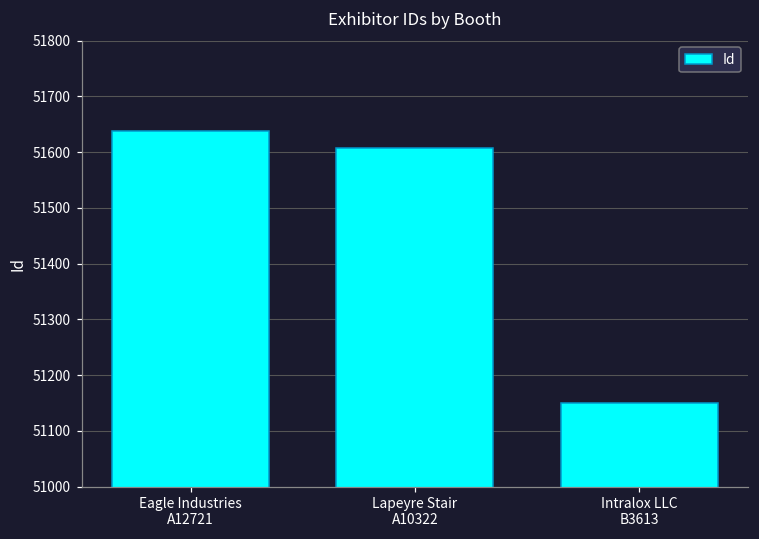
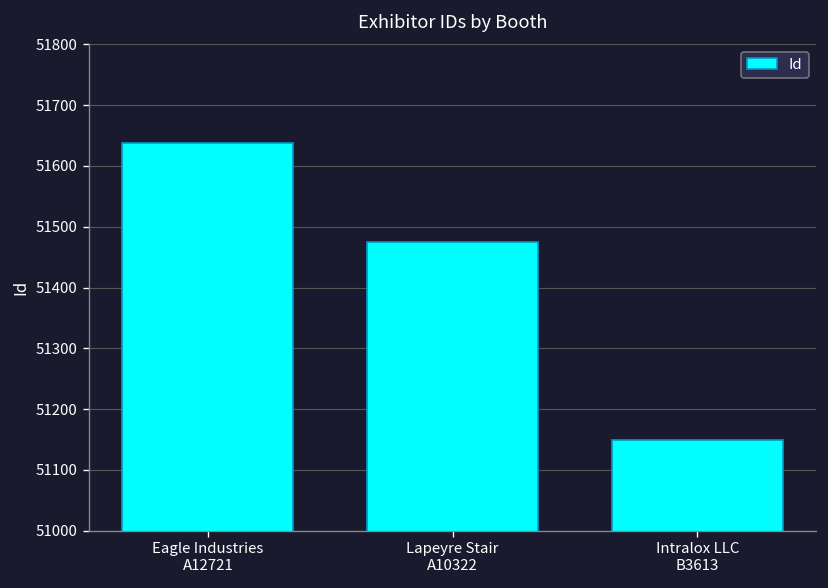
Lapeyre Stair A10322: 51610 -> 51480
